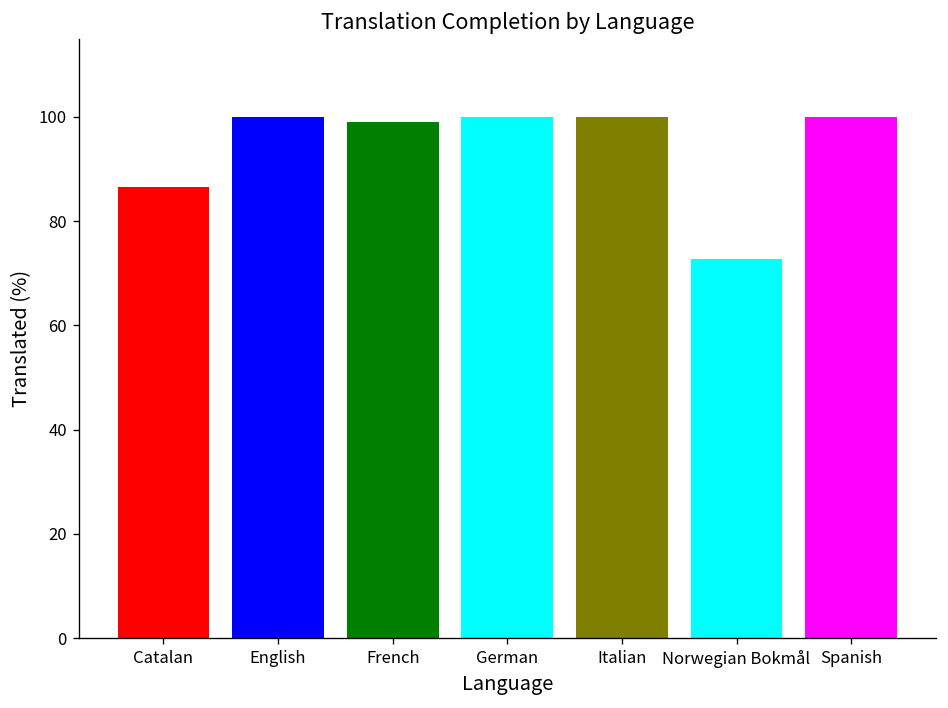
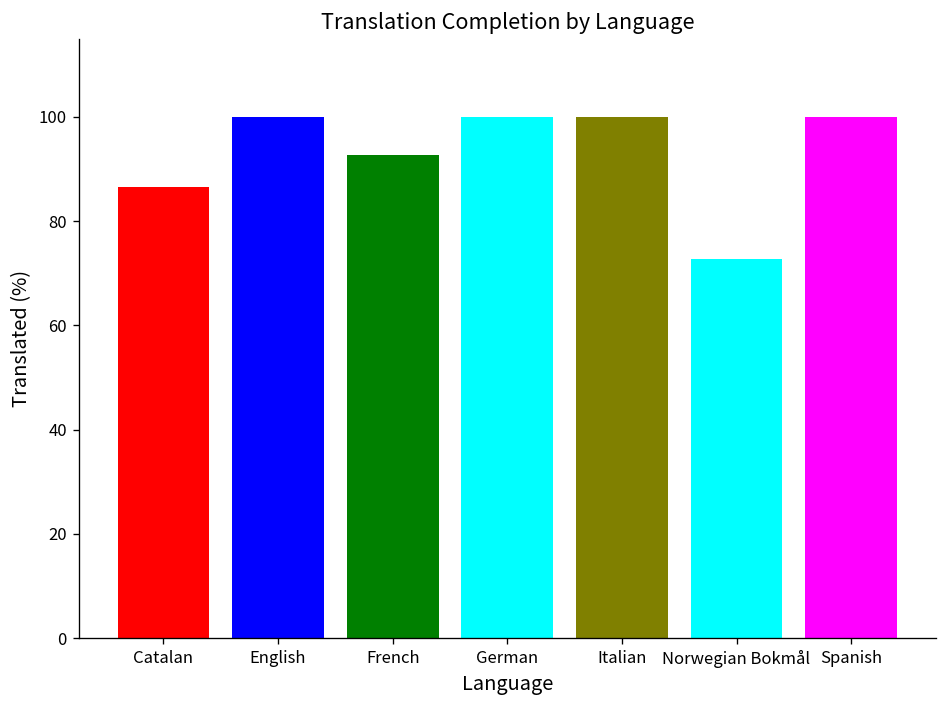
French: 99 -> 93
